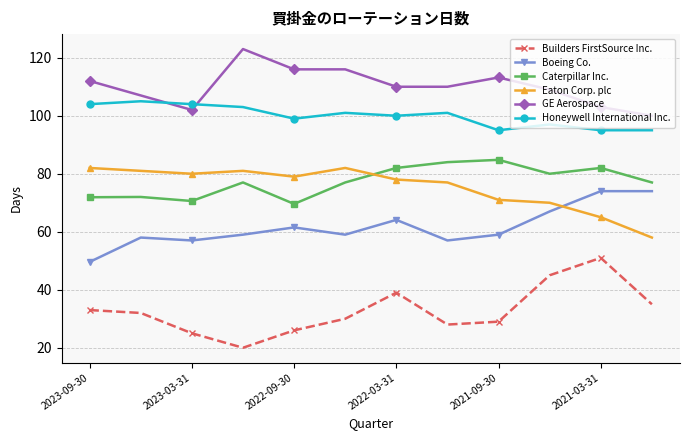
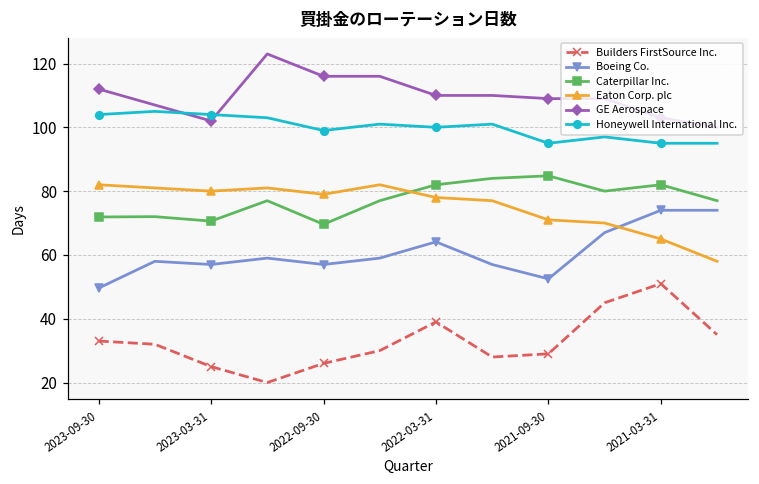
Boeing Co., 2022-09-30: 62 -> 57
Boeing Co., 2021-09-30: 59 -> 53
GE Aerospace, 2021-09-30: 113 -> 109
